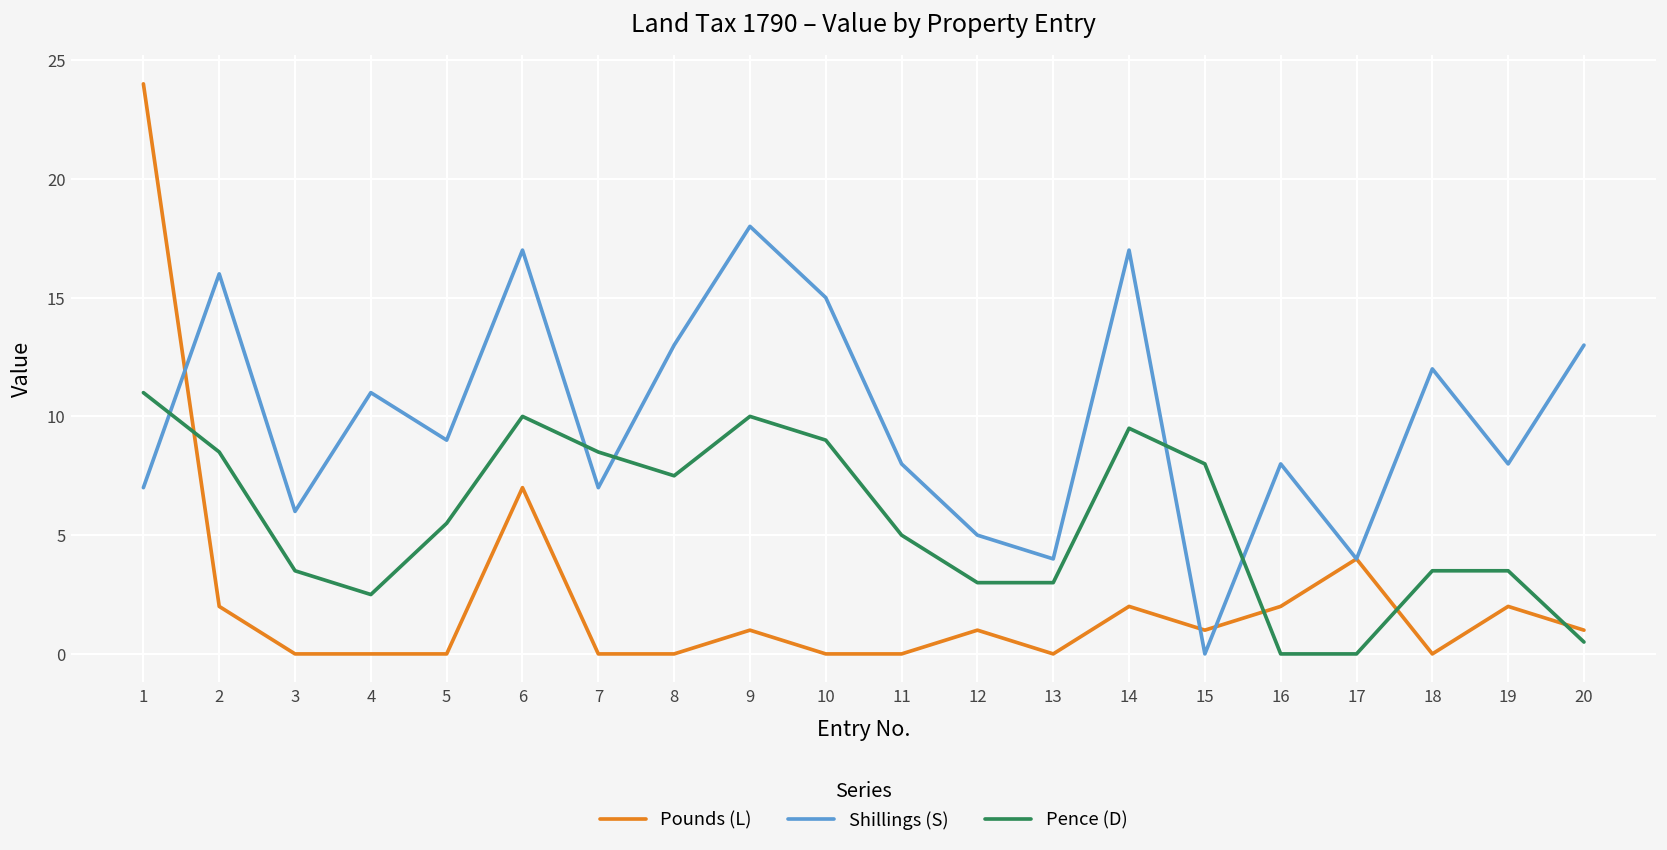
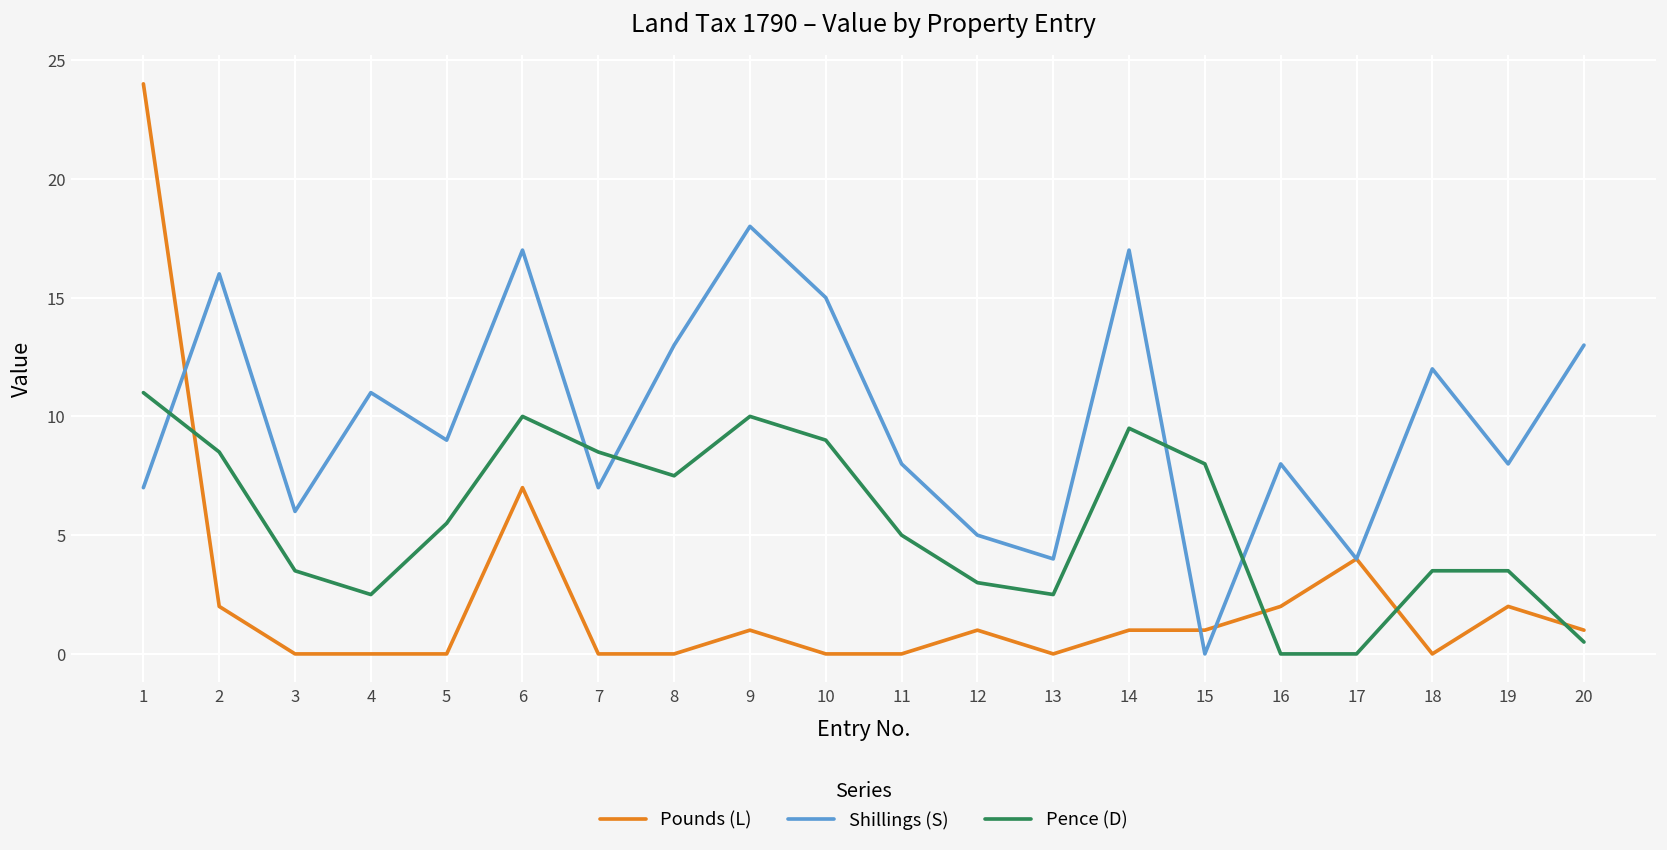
Pence (D), 13: 3.0 -> 2.5
Pounds (L), 14: 2 -> 1
